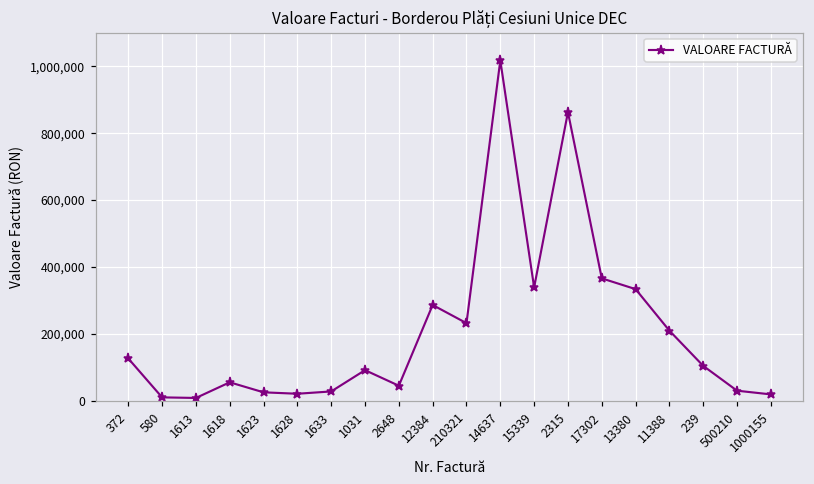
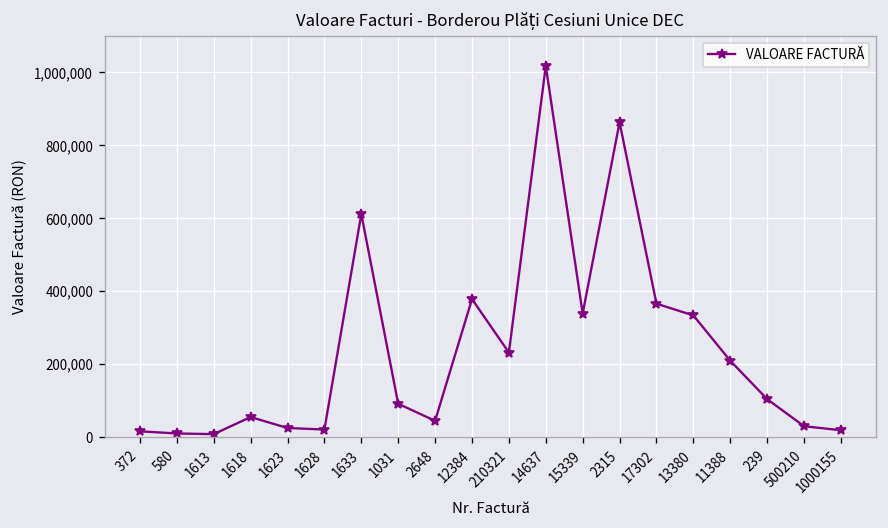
372: 130,000 -> 20,000
1633: 30,000 -> 610,000
12384: 290,000 -> 380,000
